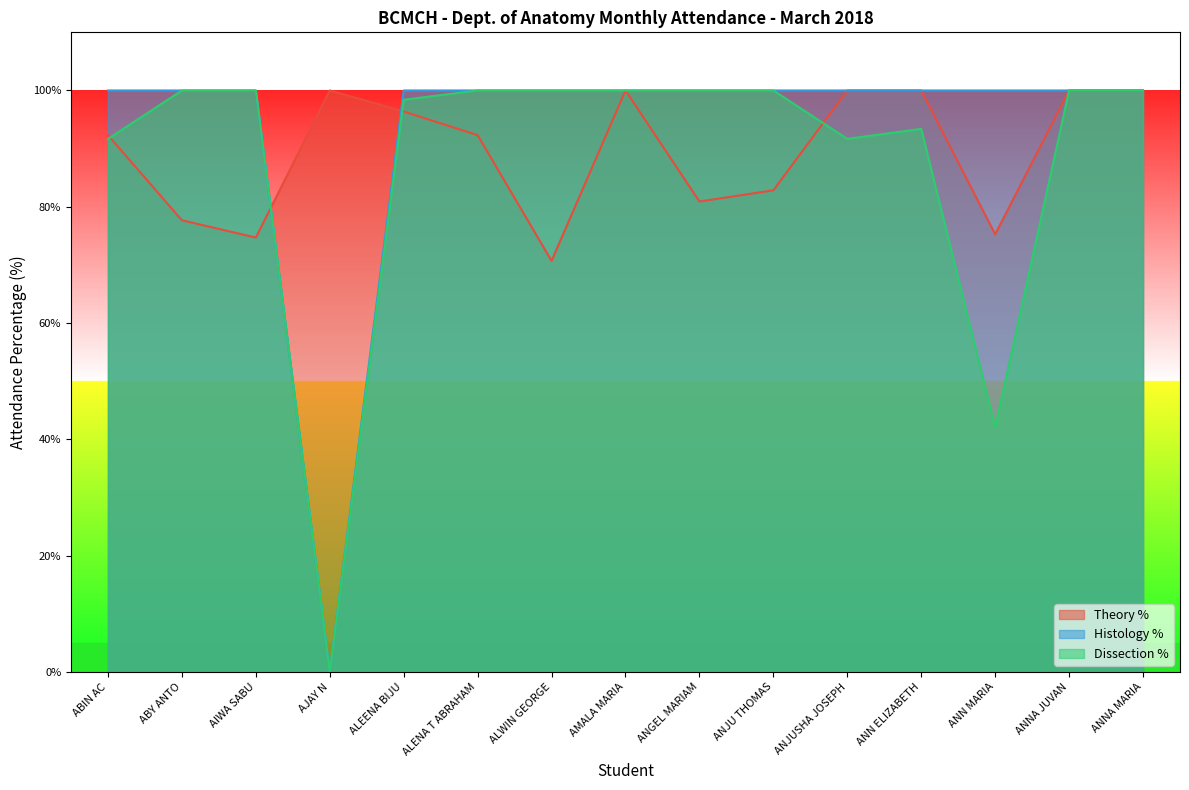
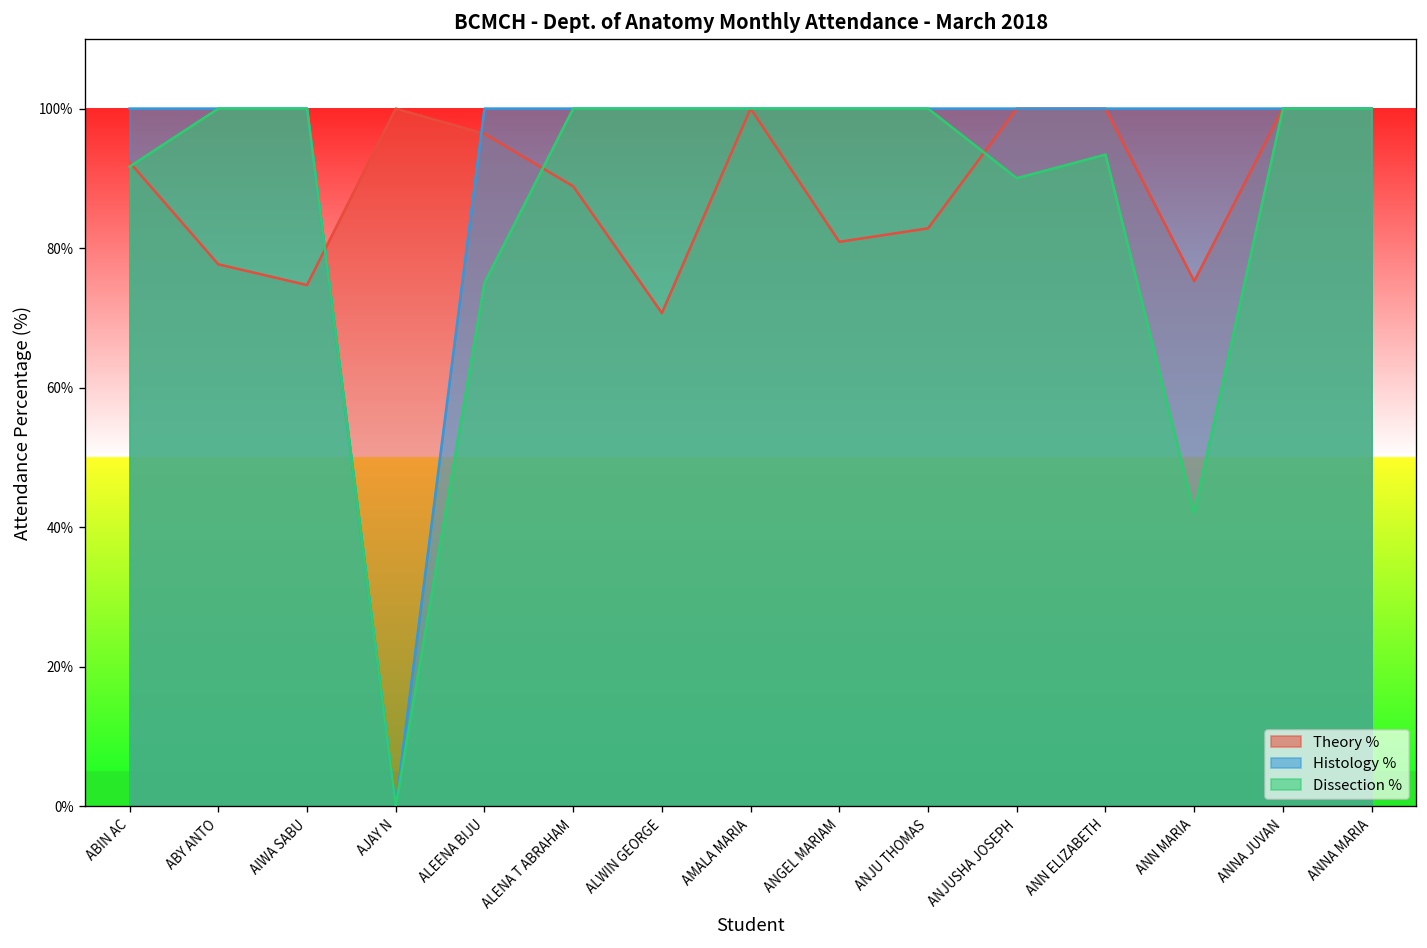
Dissection %, ALEENA BIJU: 98% -> 75%
Theory %, ALENA T ABRAHAM: 92% -> 89%
Dissection %, ANJUSHA JOSEPH: 92% -> 90%
